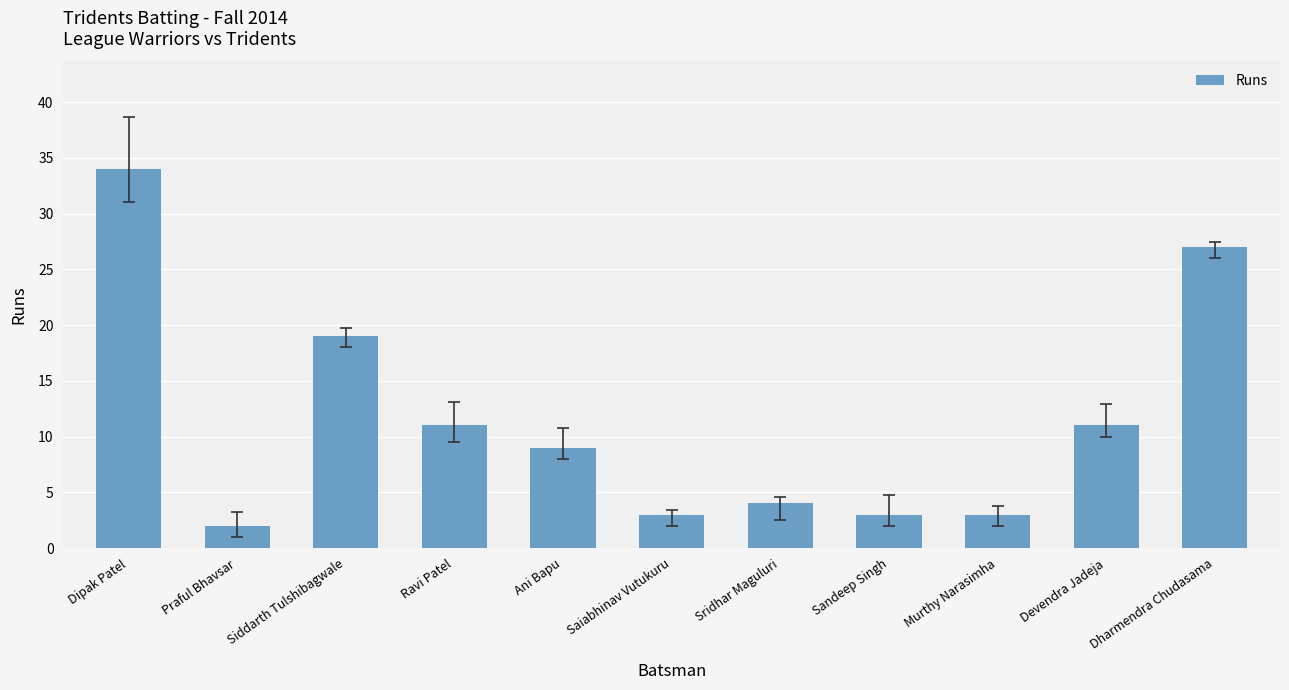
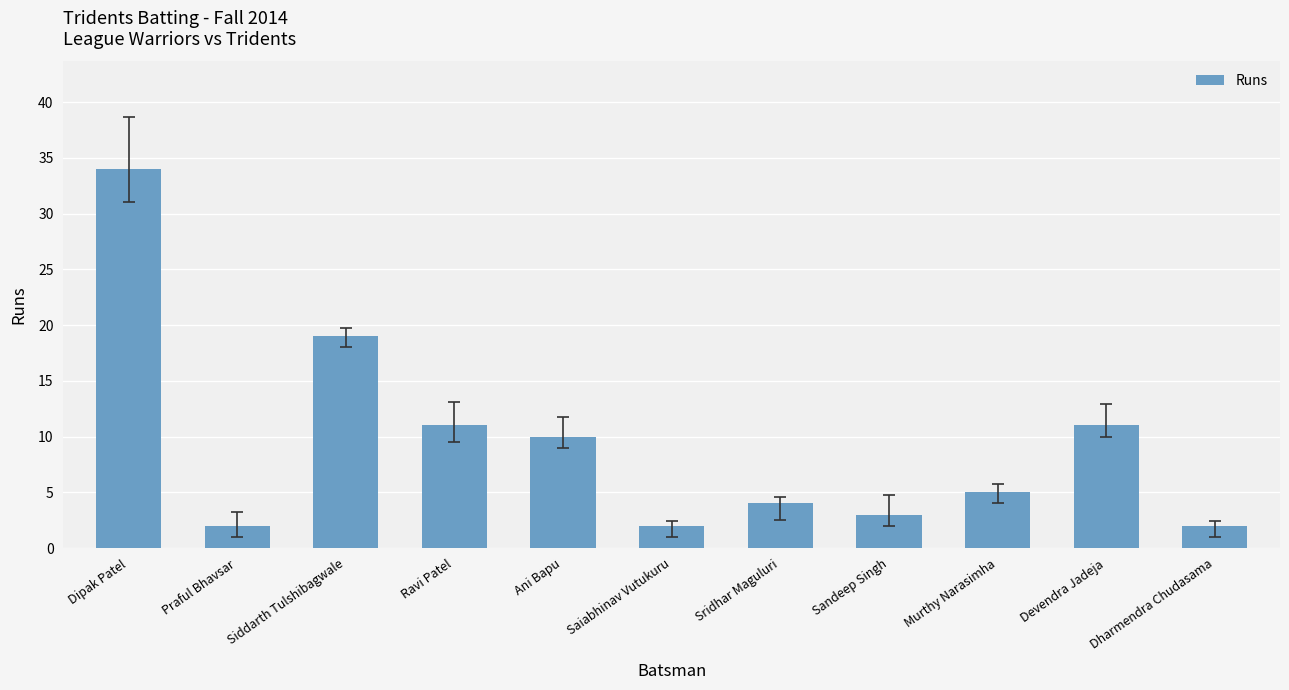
Runs, Ani Bapu: 9 -> 10
Runs, Saiabhinav Vutukuru: 3 -> 2
Runs, Murthy Narasimha: 3 -> 5
Runs, Dharmendra Chudasama: 27 -> 2
